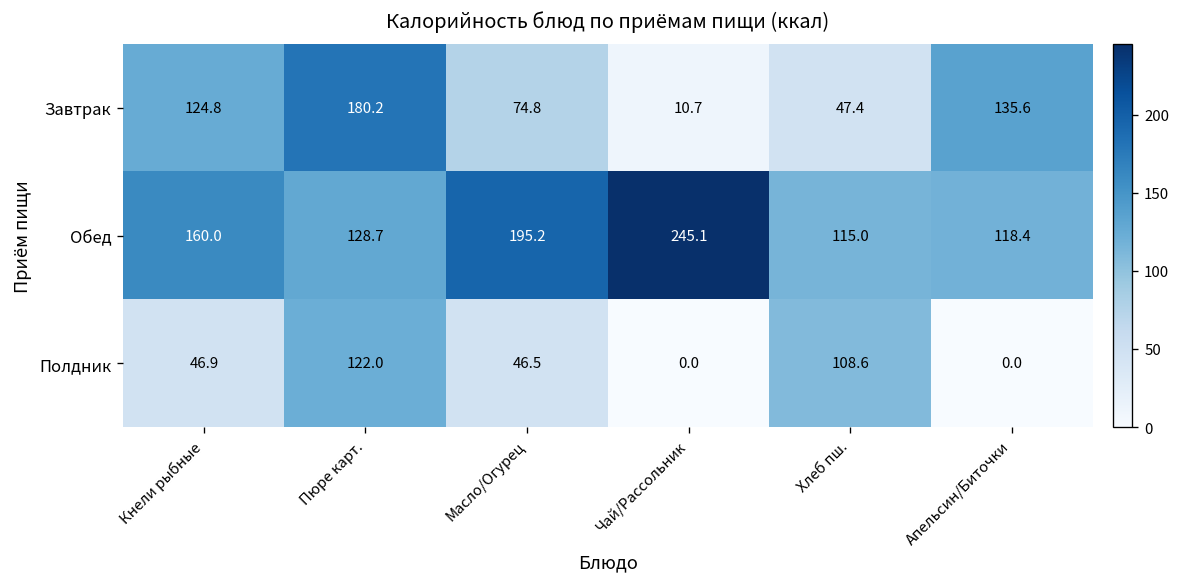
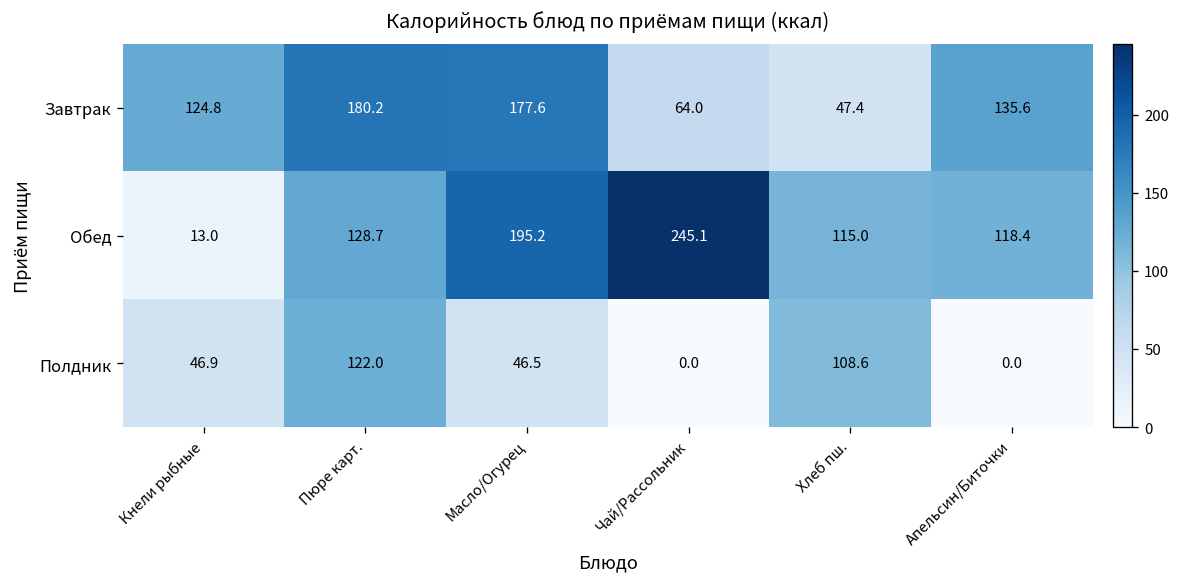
Завтрак, Масло/Огурец: 74.8 -> 177.6
Завтрак, Чай/Рассольник: 10.7 -> 64.0
Обед, Кнели рыбные: 160.0 -> 13.0
